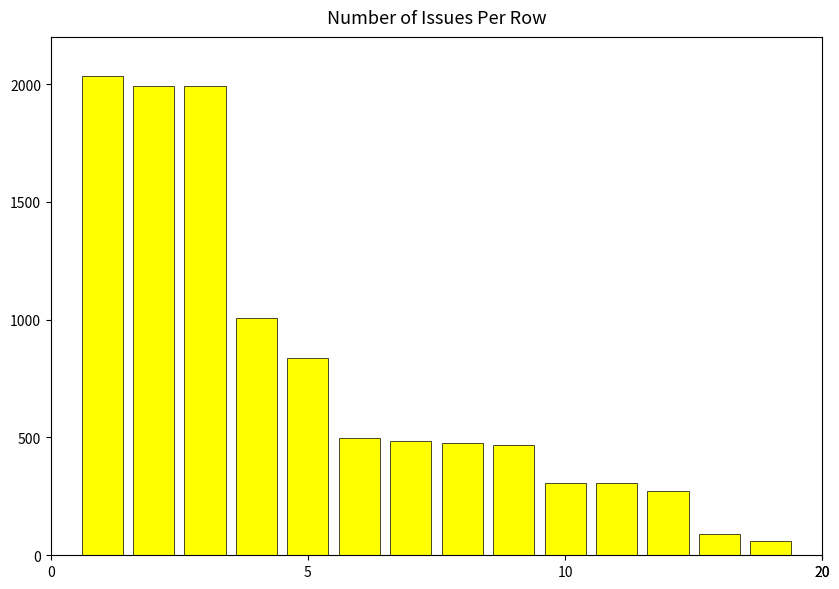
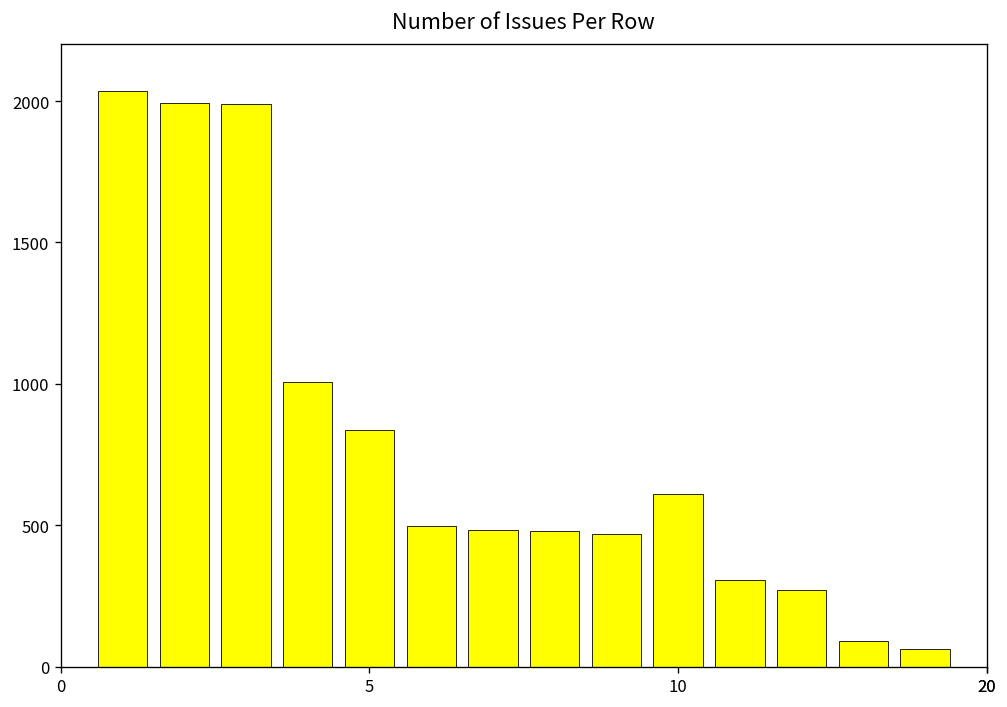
10: 310 -> 610
